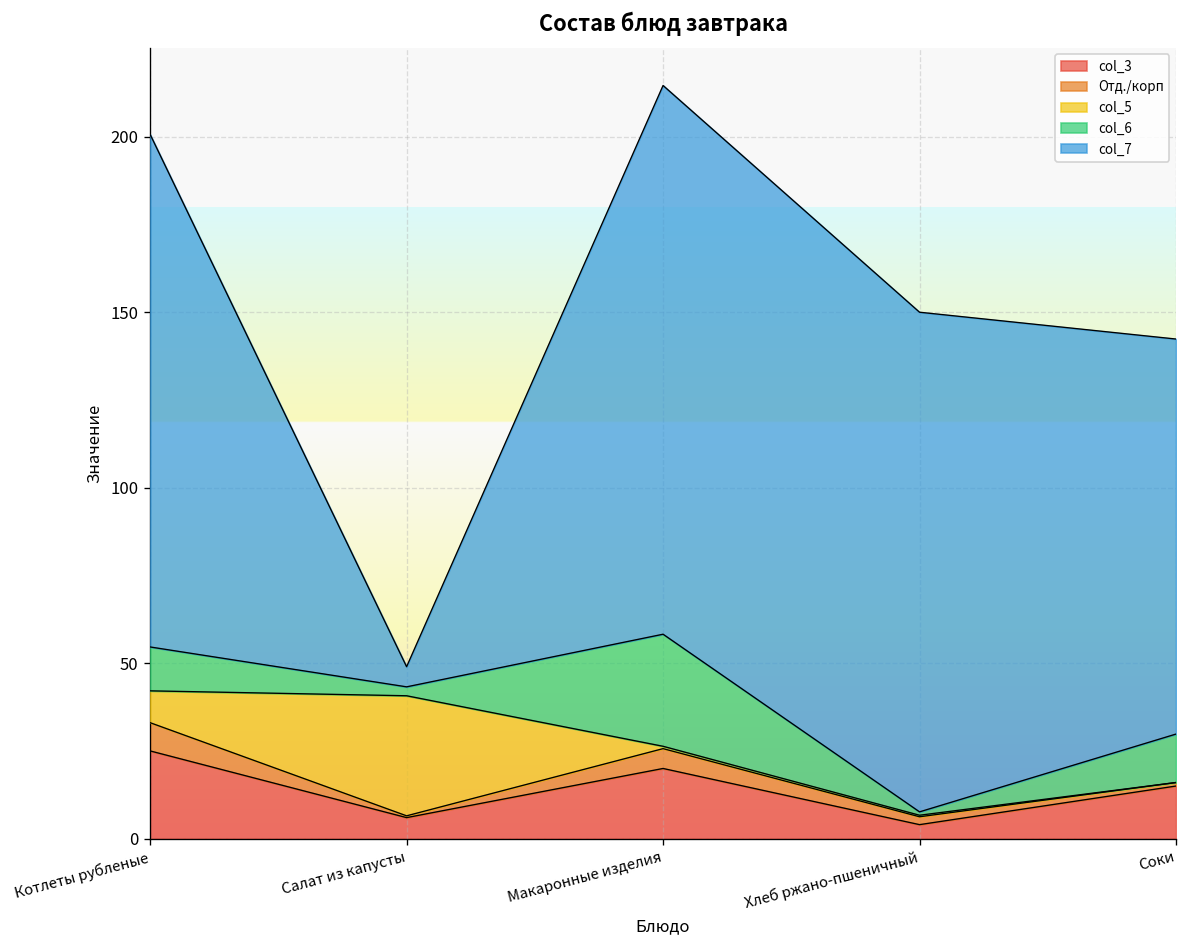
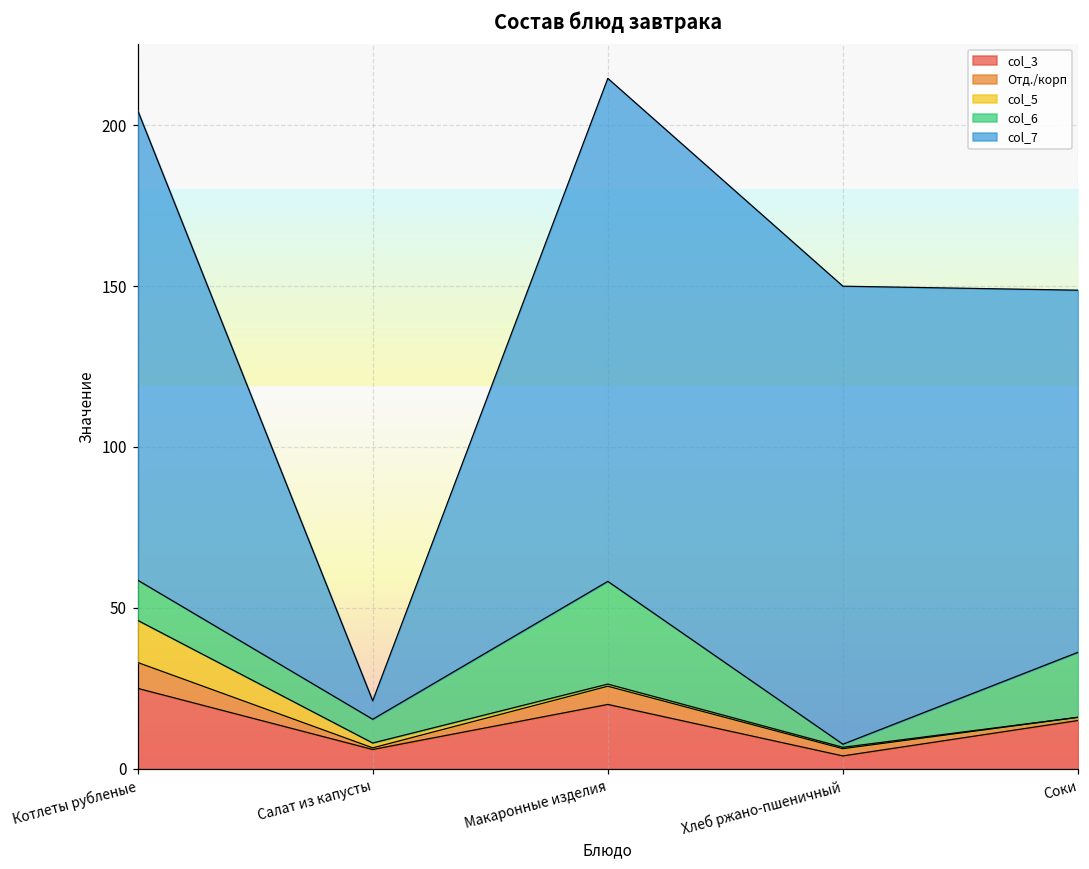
col_5, Котлеты рубленые: 9 -> 13
col_5, Салат из капусты: 34 -> 2
col_6, Салат из капусты: 3 -> 7
col_6, Соки: 14 -> 20
